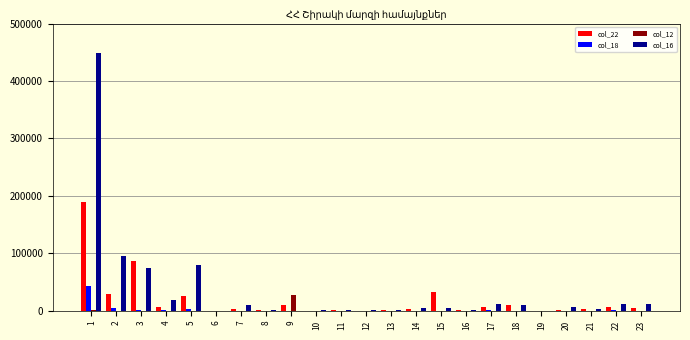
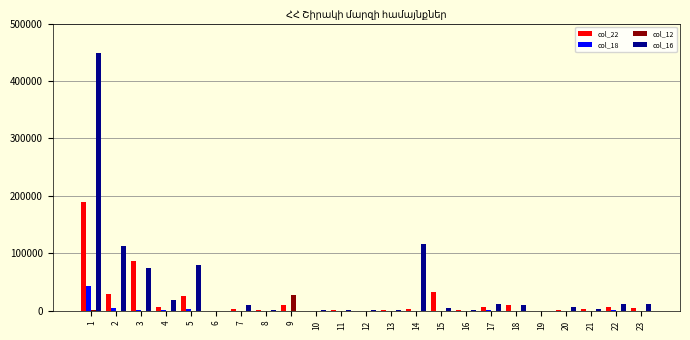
col_16, 2: 100000 -> 110000
col_16, 14: 0 -> 120000
